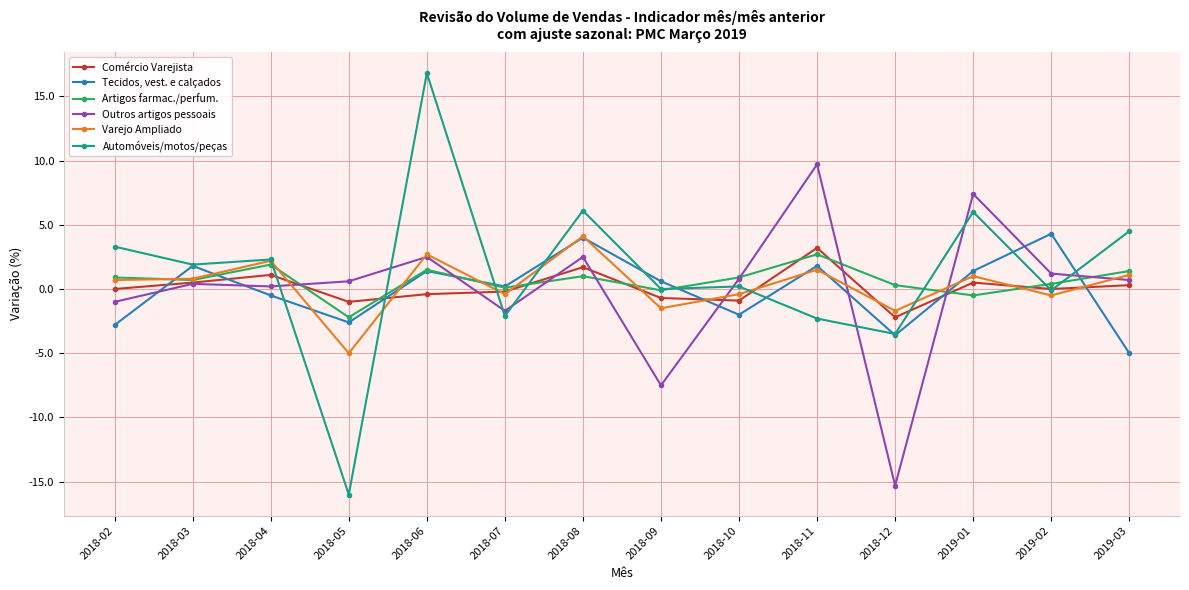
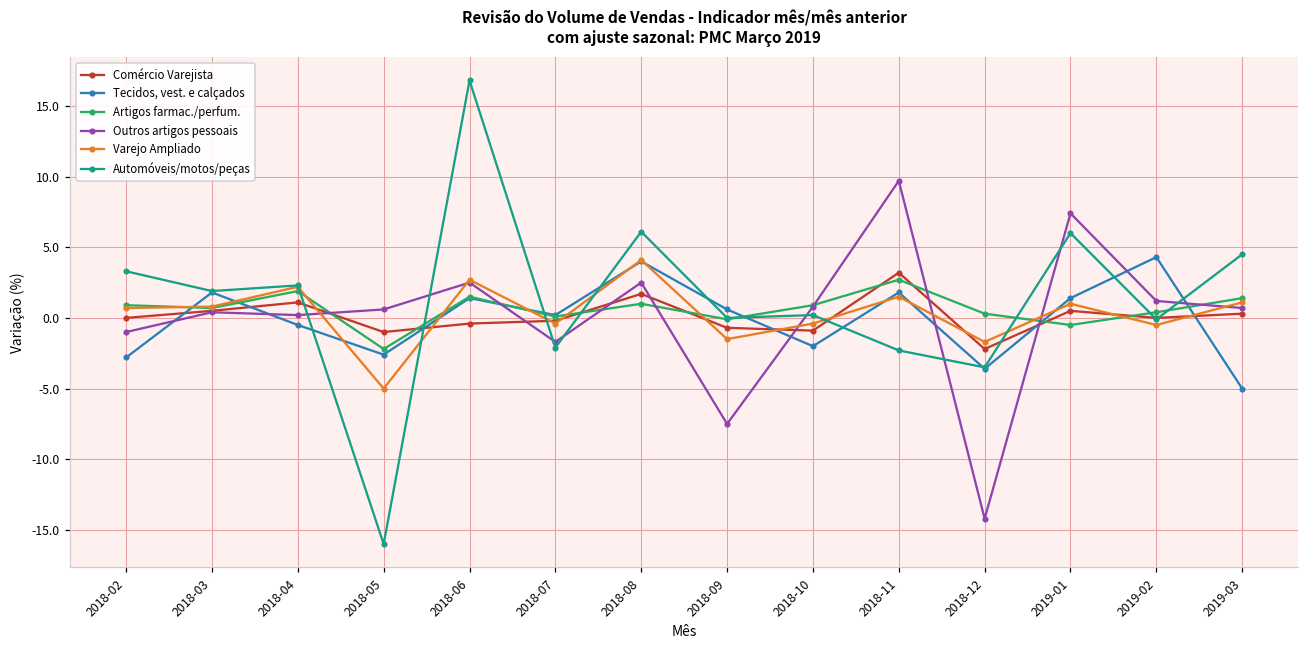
Outros artigos pessoais, 2018-12: -15.3 -> -14.2
